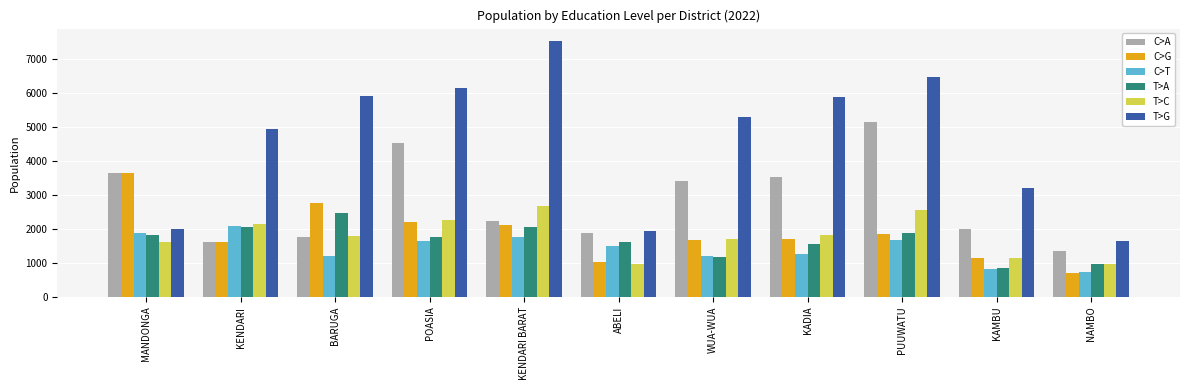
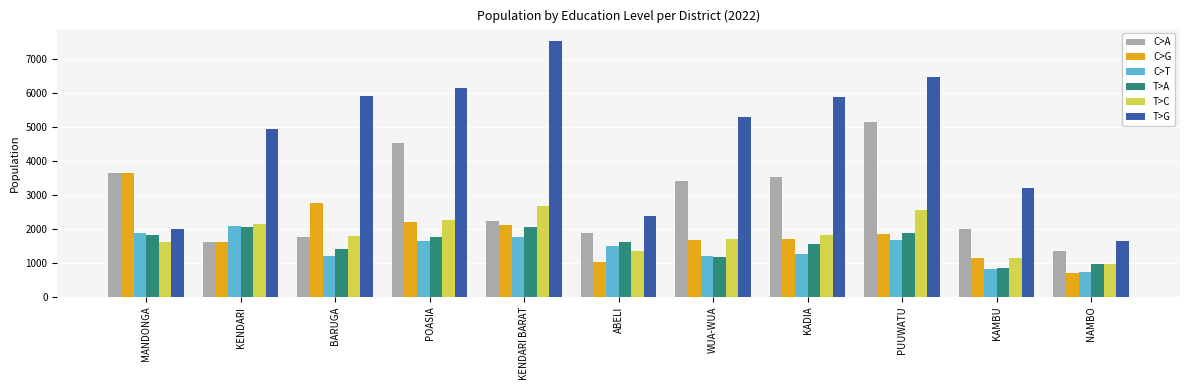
T>A, BARUGA: 2500 -> 1400
T>C, ABELI: 1000 -> 1300
T>G, ABELI: 2000 -> 2400
